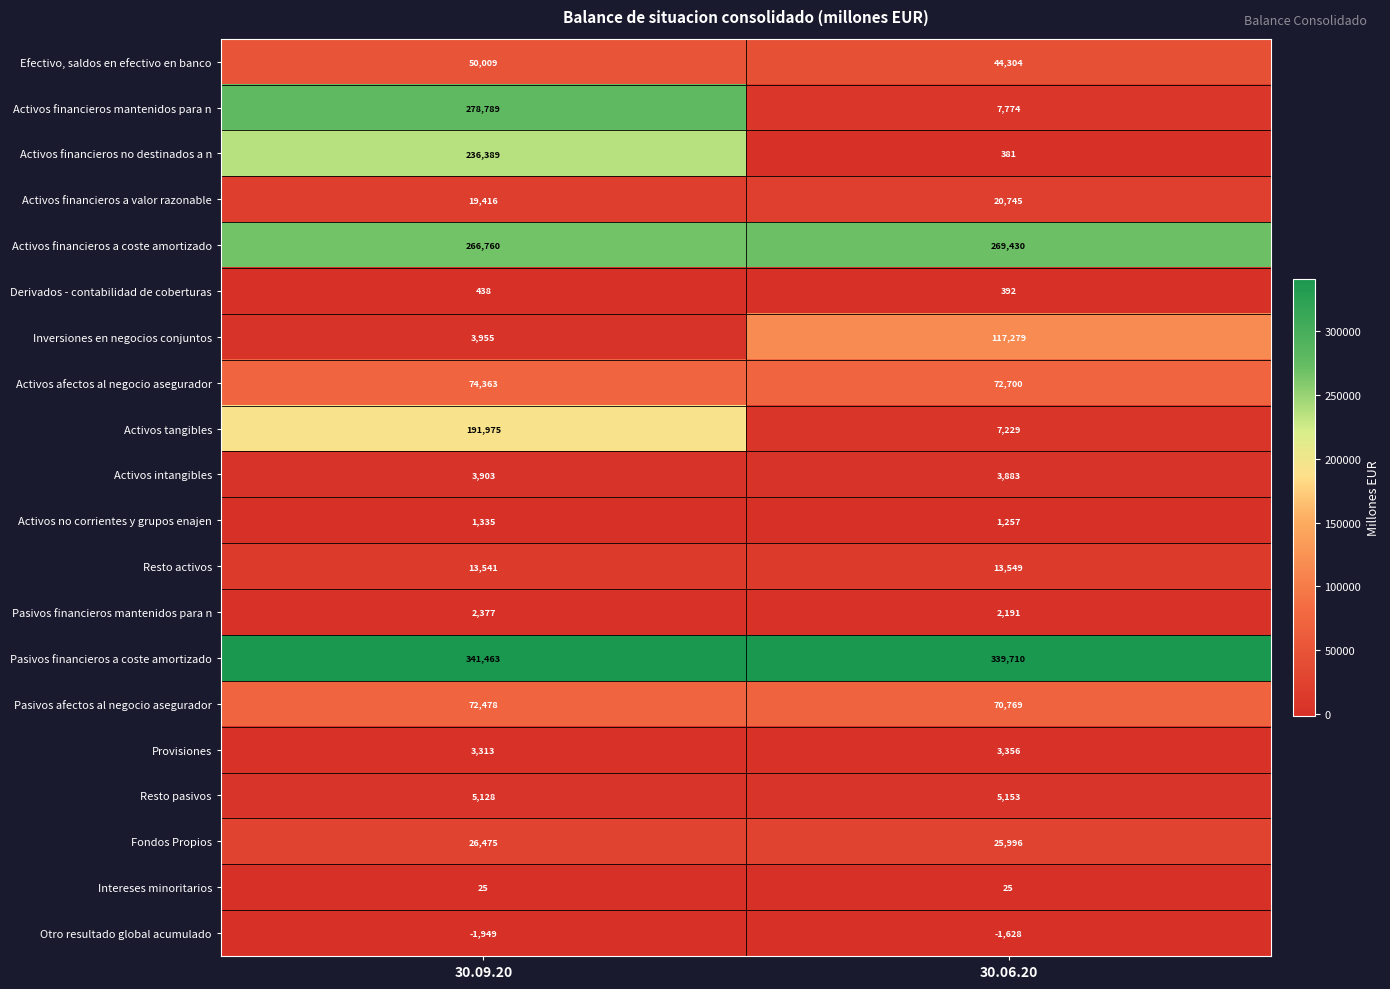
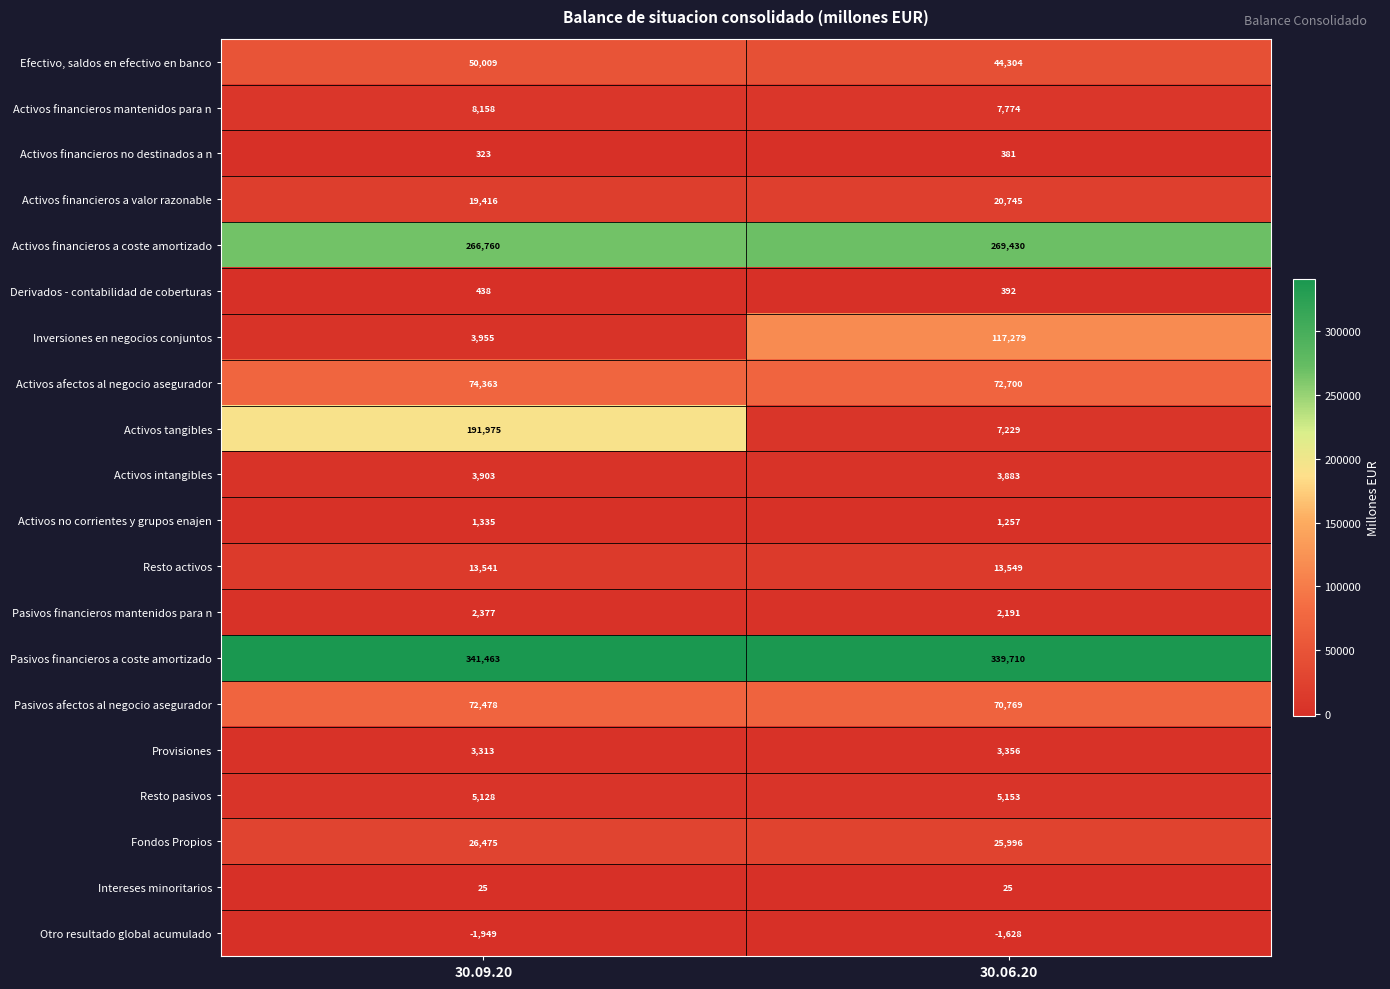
Activos financieros mantenidos para n, 30.09.20: 278,789 -> 8,158
Activos financieros no destinados a n, 30.09.20: 236,389 -> 323
